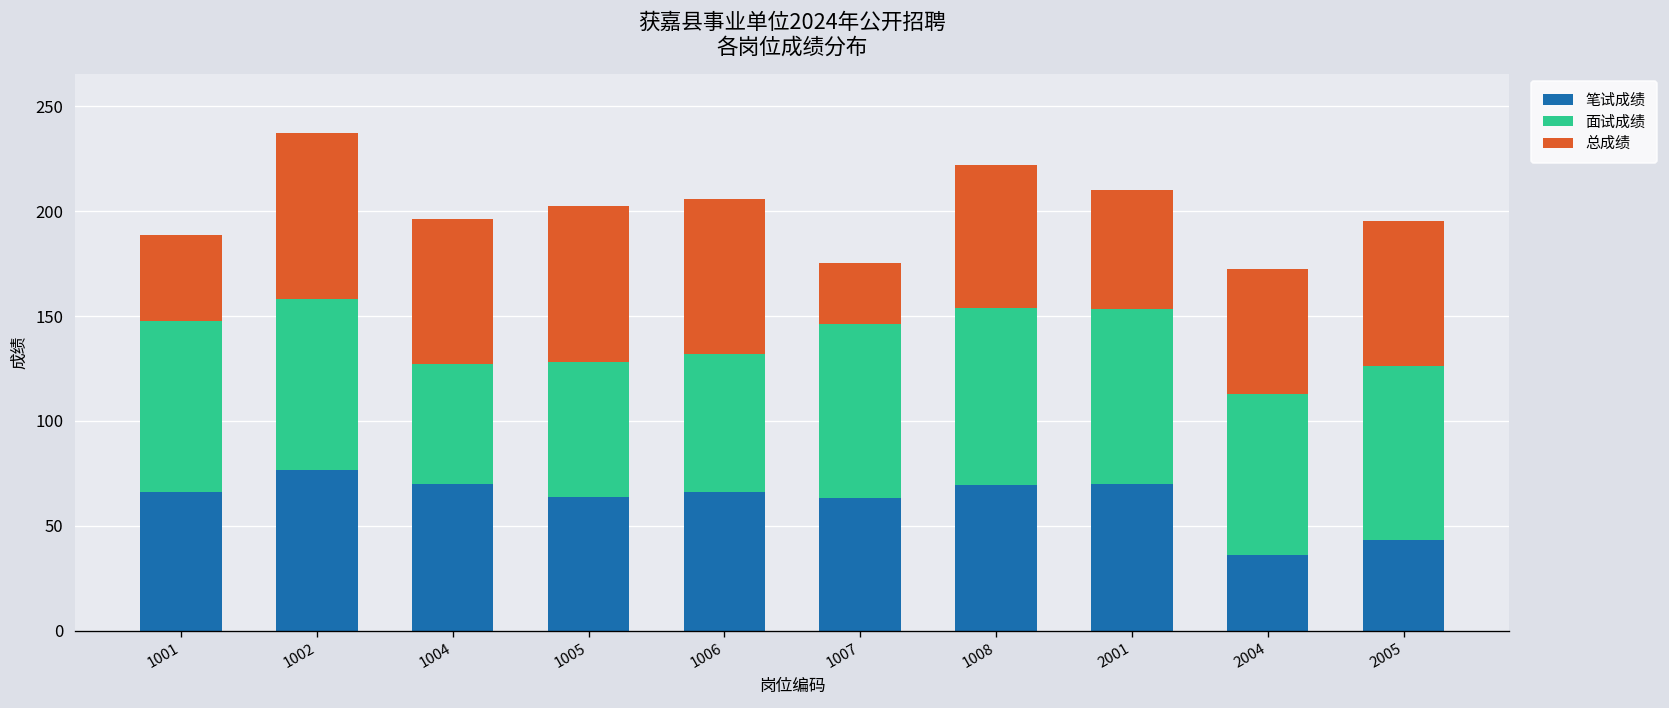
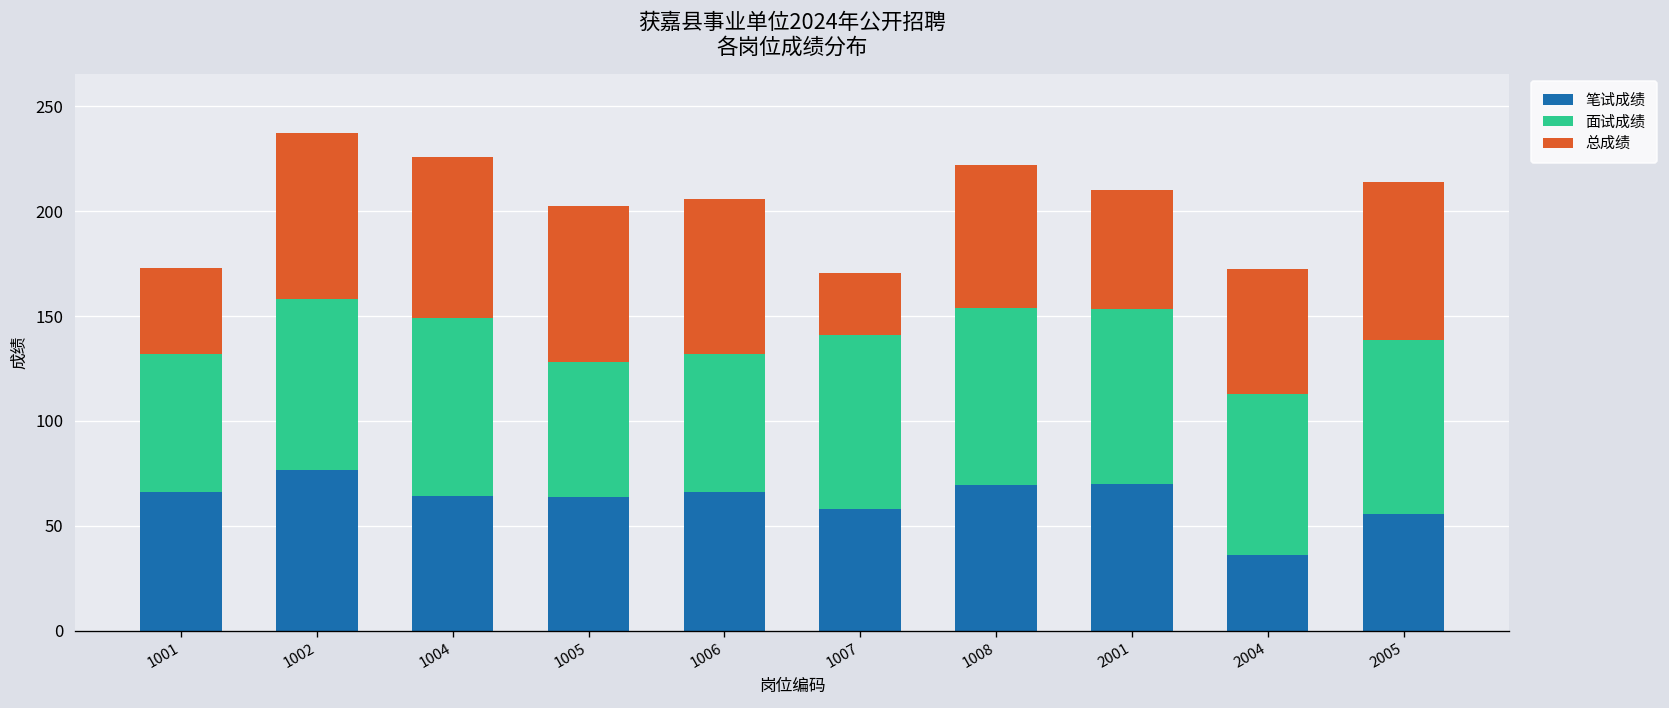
面试成绩, 1001: 82 -> 66
笔试成绩, 1004: 70 -> 64
面试成绩, 1004: 58 -> 85
总成绩, 1004: 69 -> 77
笔试成绩, 1007: 63 -> 58
笔试成绩, 2005: 43 -> 56
总成绩, 2005: 69 -> 76
